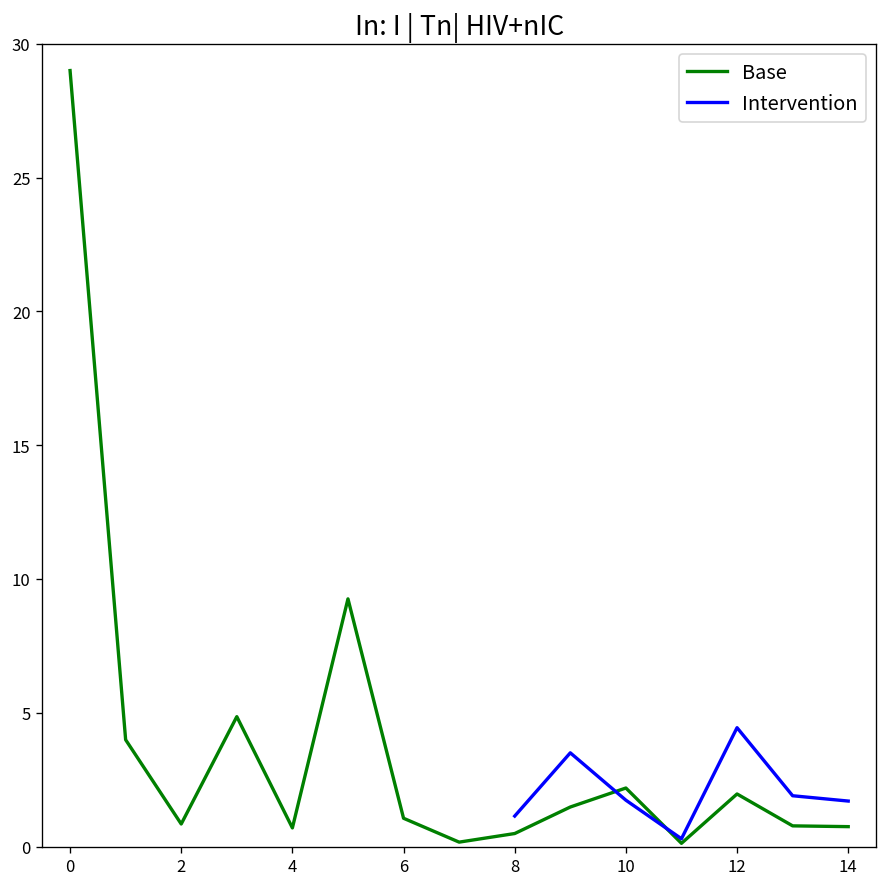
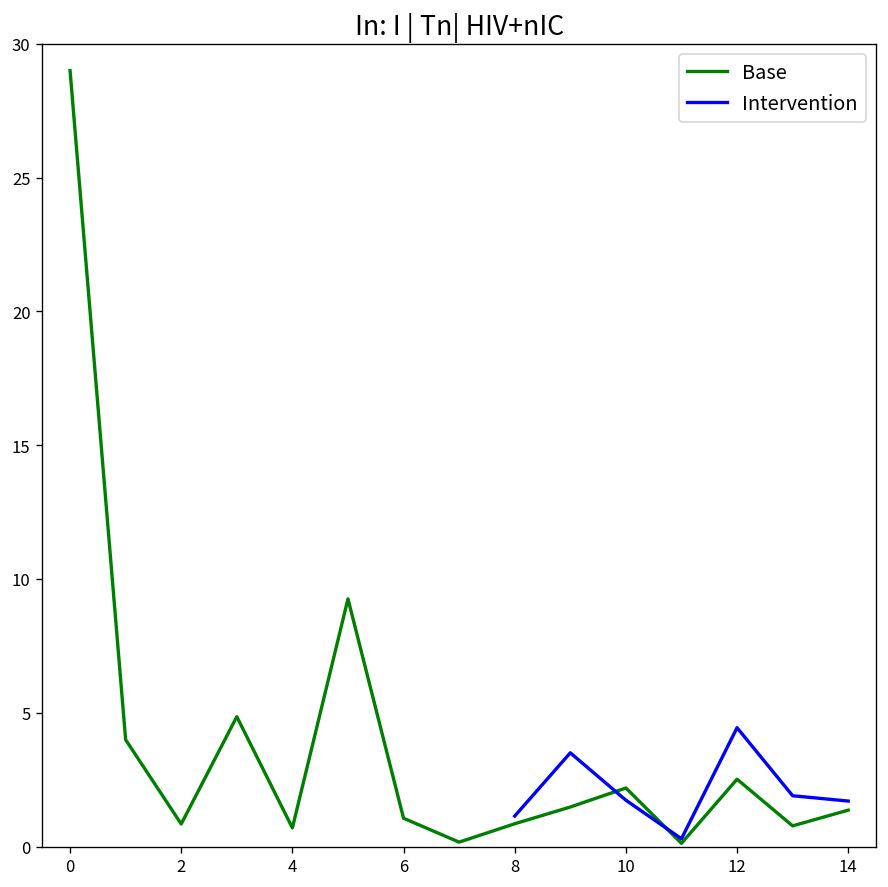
Base, 8: 0.5 -> 0.9
Base, 12: 2.0 -> 2.5
Base, 14: 0.7 -> 1.4
